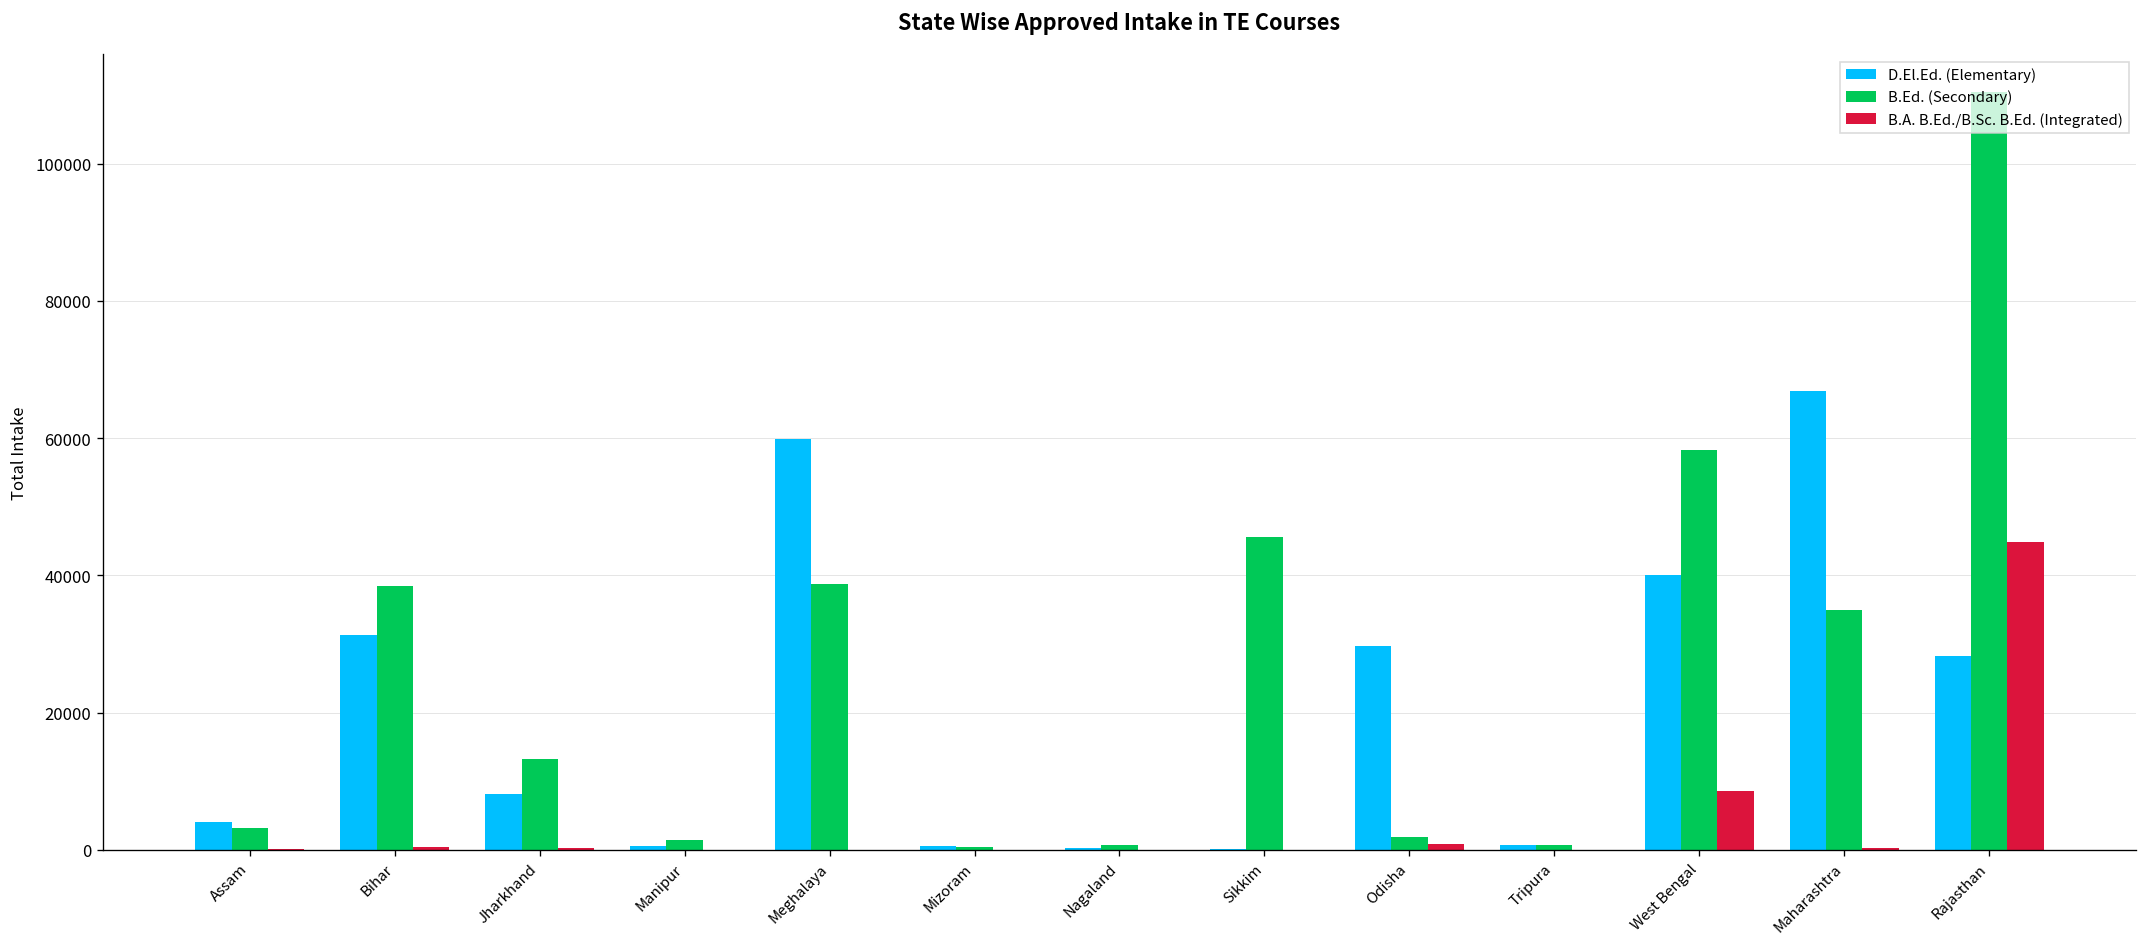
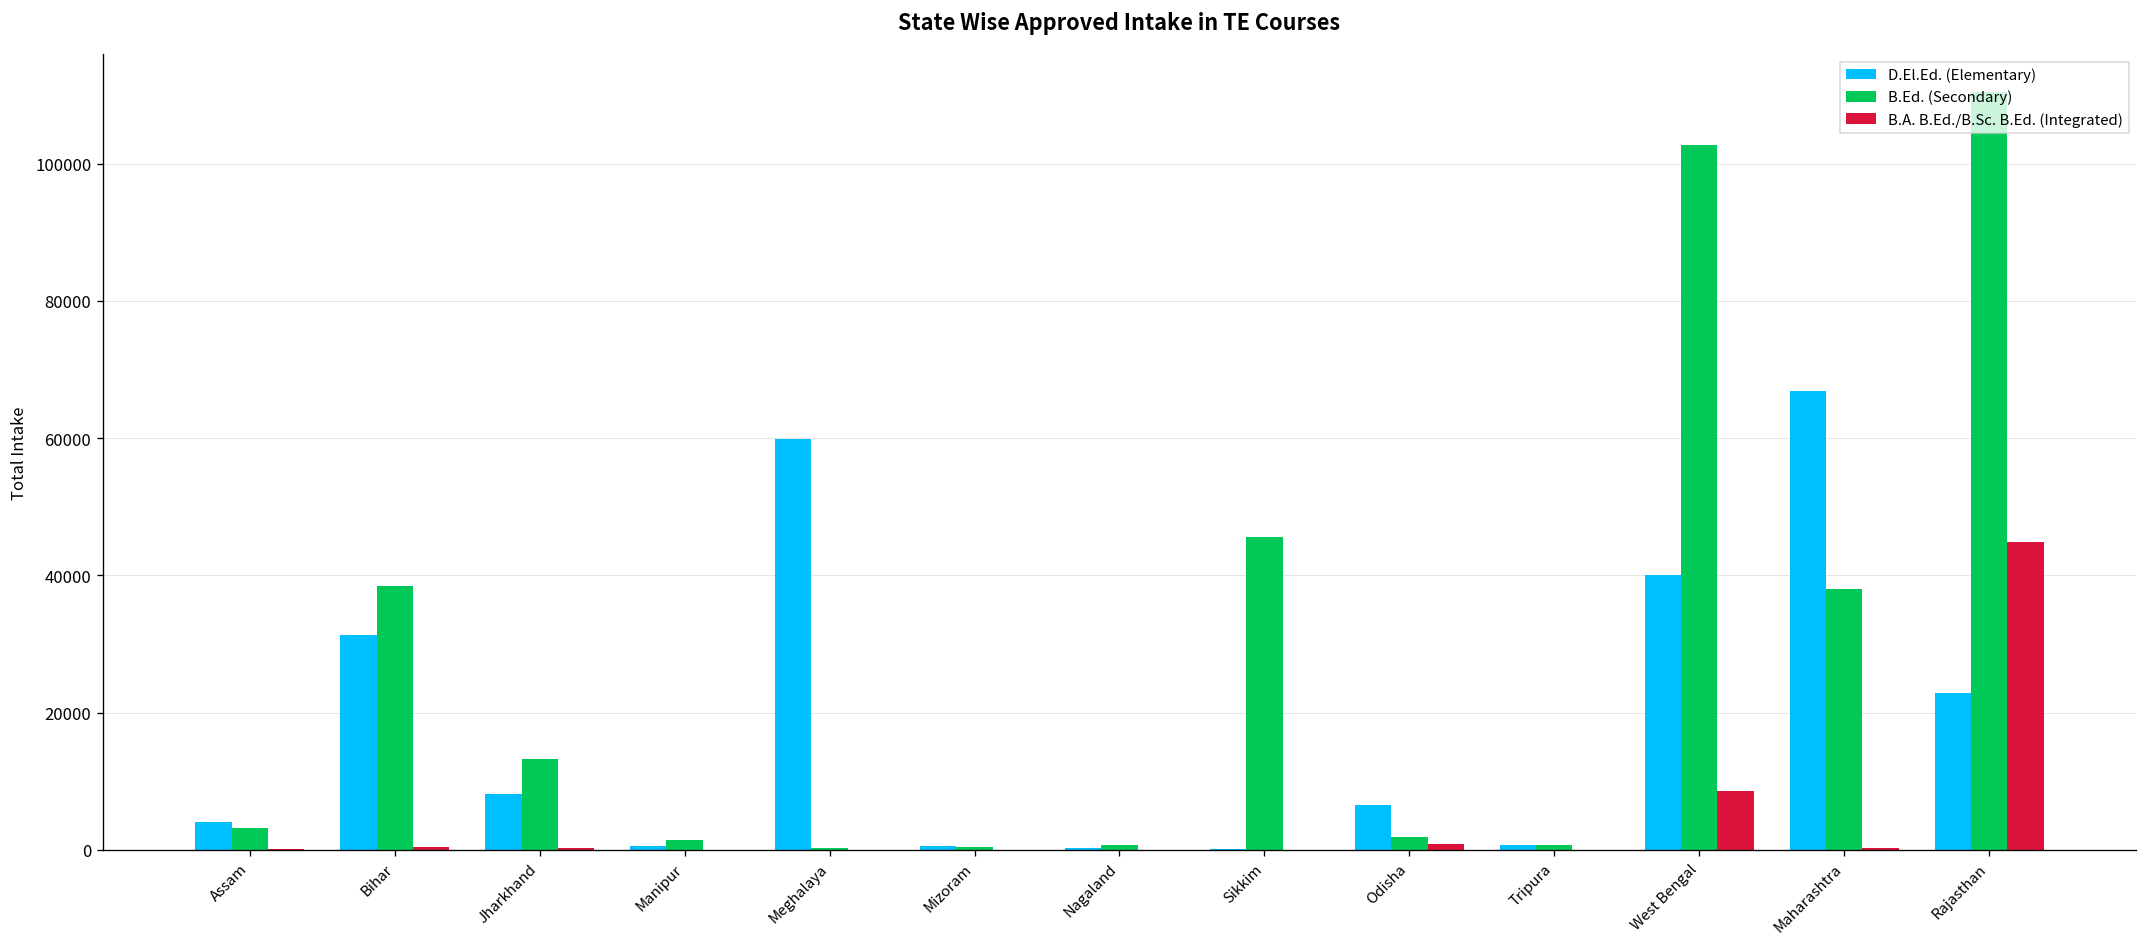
B.Ed. (Secondary), Meghalaya: 39000 -> 0
D.El.Ed. (Elementary), Odisha: 30000 -> 7000
B.Ed. (Secondary), West Bengal: 58000 -> 103000
B.Ed. (Secondary), Maharashtra: 35000 -> 38000
D.El.Ed. (Elementary), Rajasthan: 28000 -> 23000
